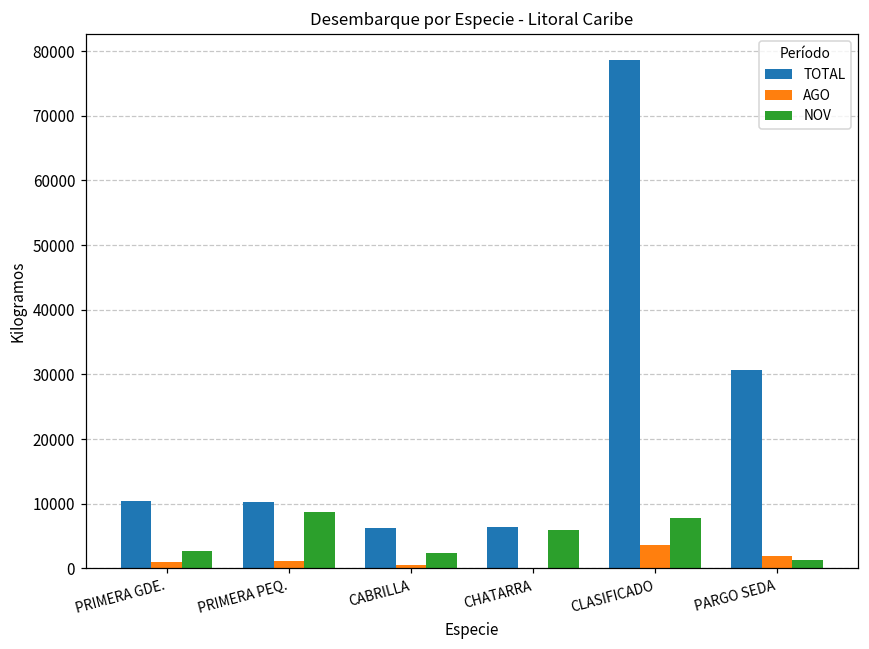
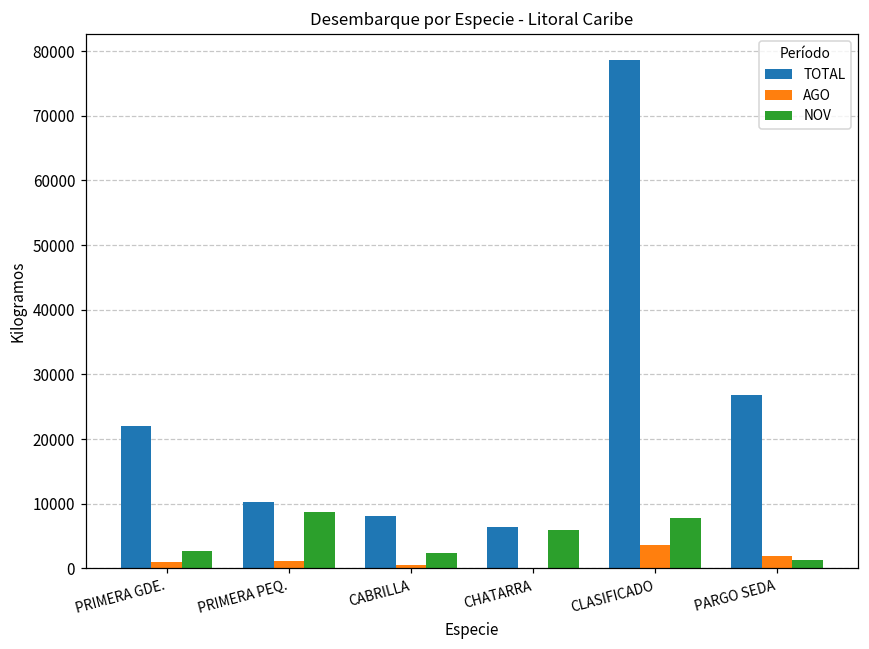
TOTAL, PRIMERA GDE.: 10000 -> 22000
TOTAL, CABRILLA: 6000 -> 8000
TOTAL, PARGO SEDA: 31000 -> 27000
